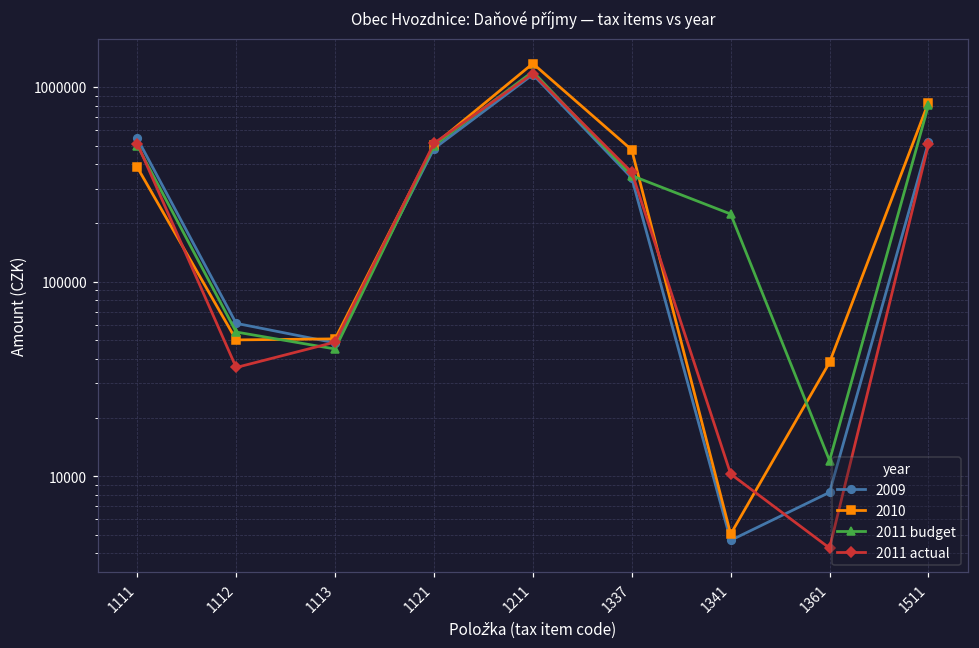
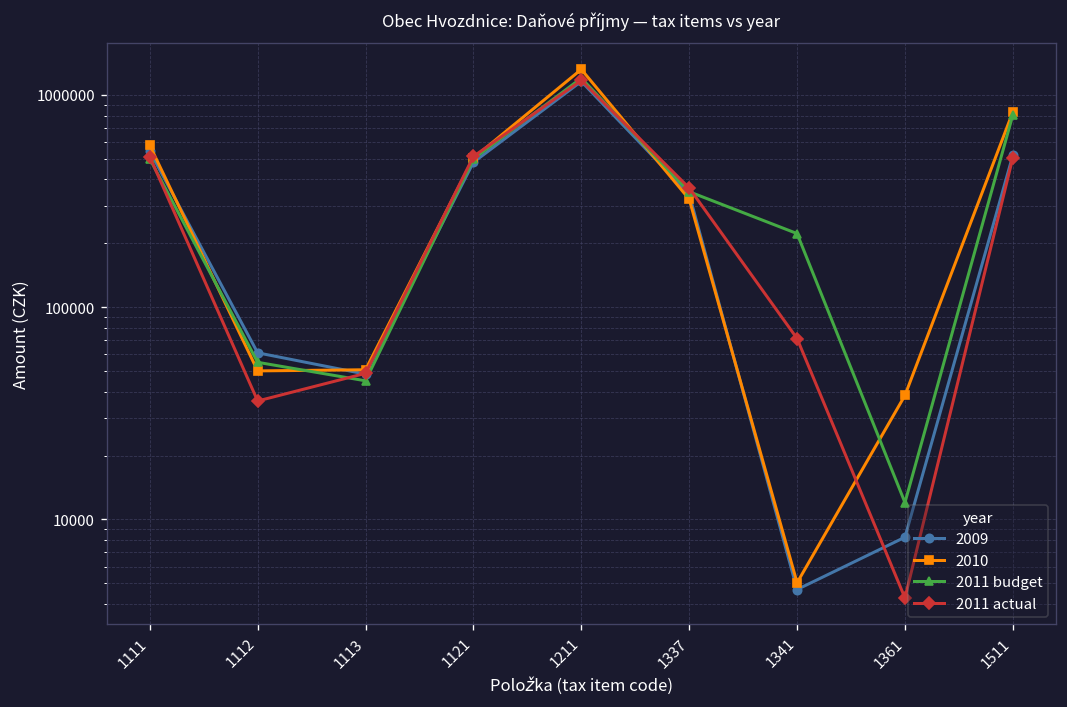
2010, 1111: 390000 -> 580000
2010, 1337: 470000 -> 320000
2011 actual, 1341: 10000 -> 71000
